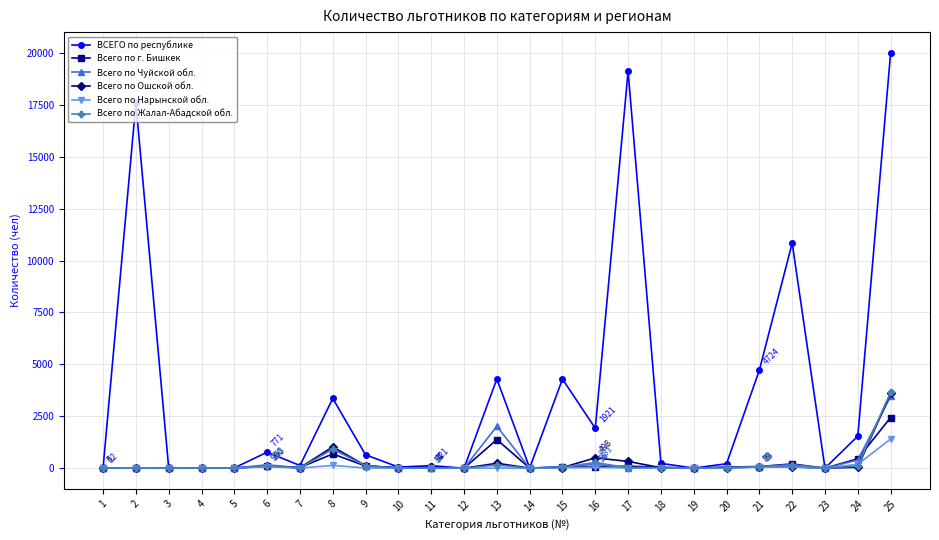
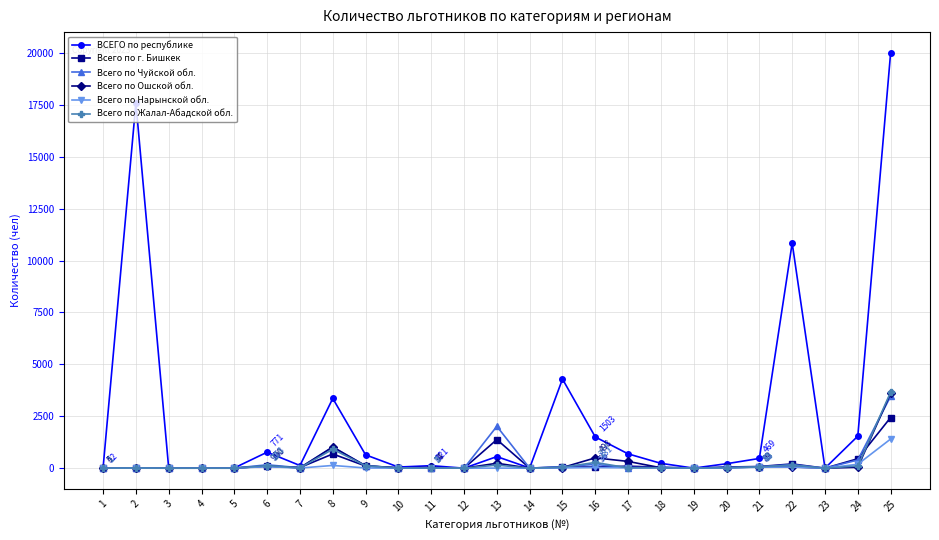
ВСЕГО по республике, 13: 4300 -> 600
ВСЕГО по республике, 16: 1921 -> 1503
ВСЕГО по республике, 17: 19100 -> 700
ВСЕГО по республике, 21: 4724 -> 469
